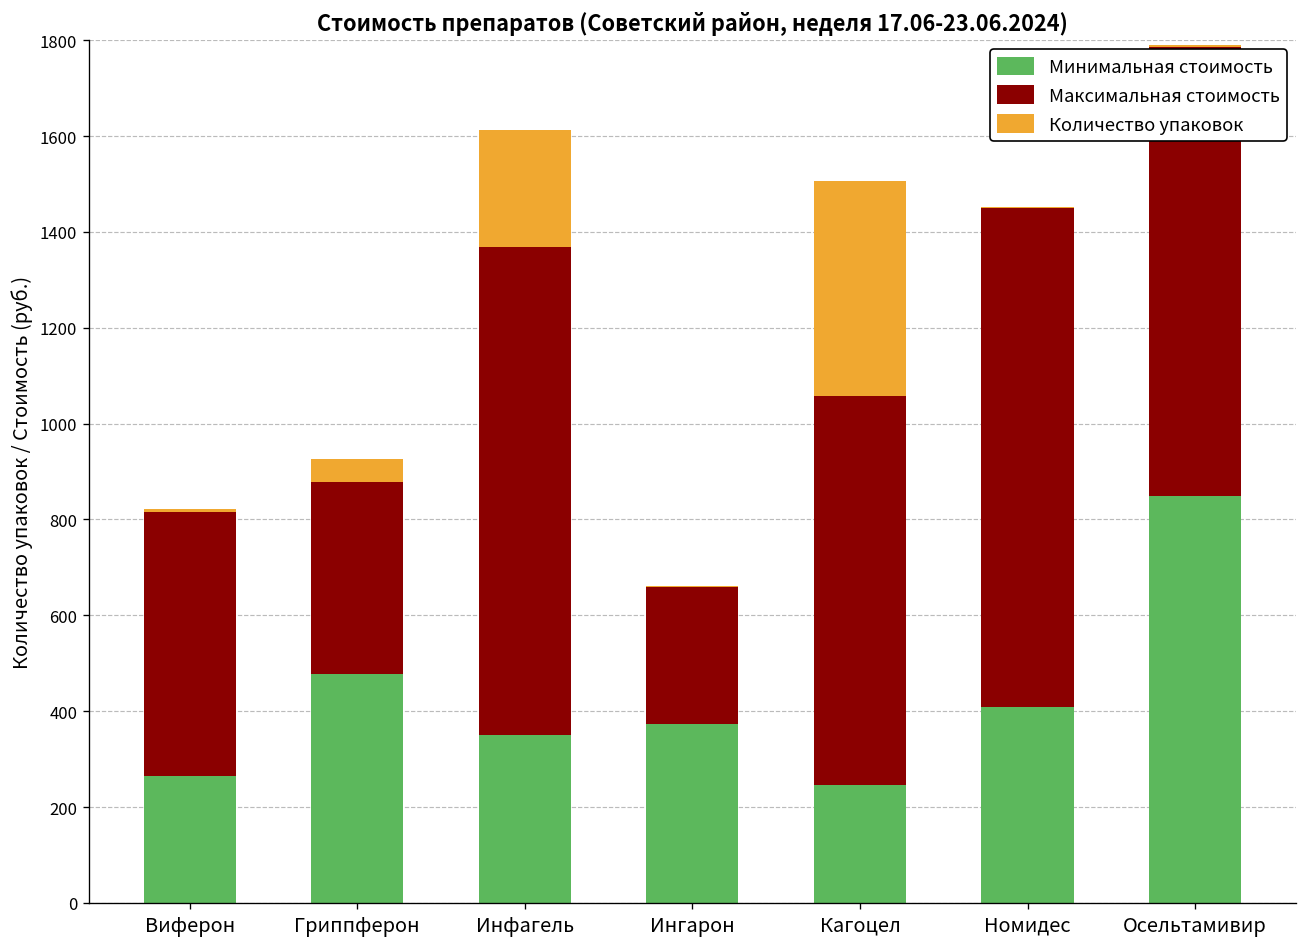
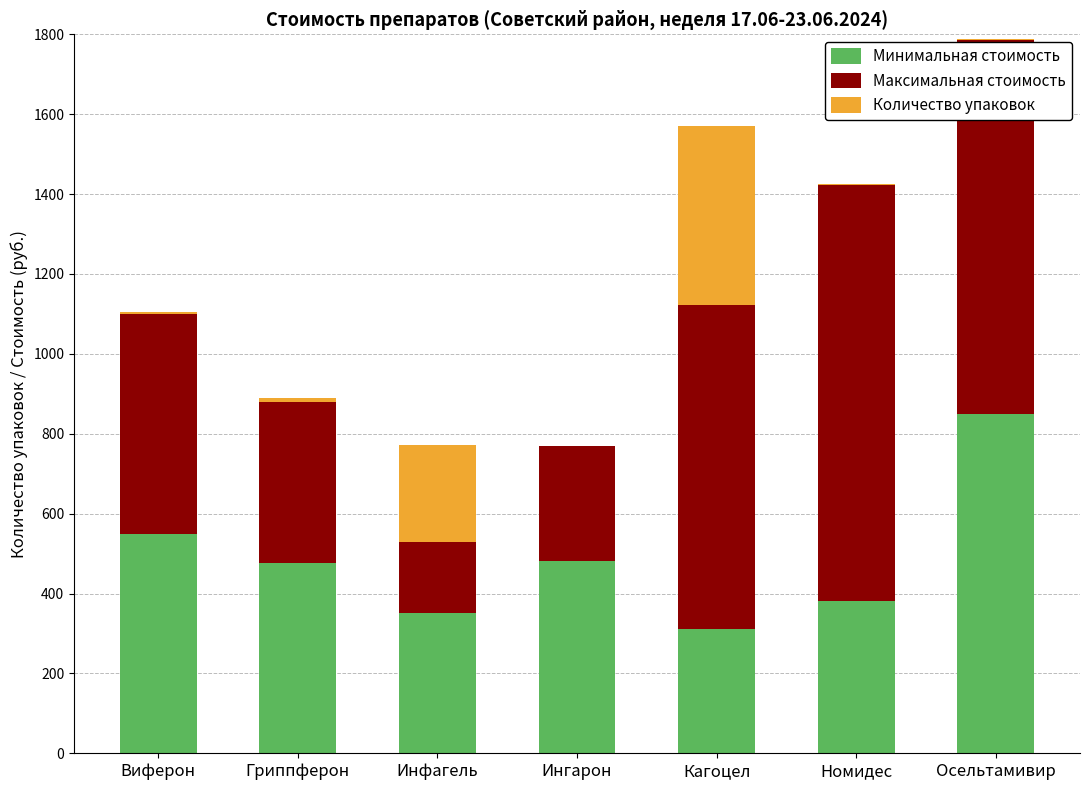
Минимальная стоимость, Виферон: 270 -> 550
Количество упаковок, Гриппферон: 50 -> 10
Максимальная стоимость, Инфагель: 1020 -> 180
Минимальная стоимость, Ингарон: 370 -> 480
Минимальная стоимость, Кагоцел: 250 -> 310
Минимальная стоимость, Номидес: 410 -> 380
